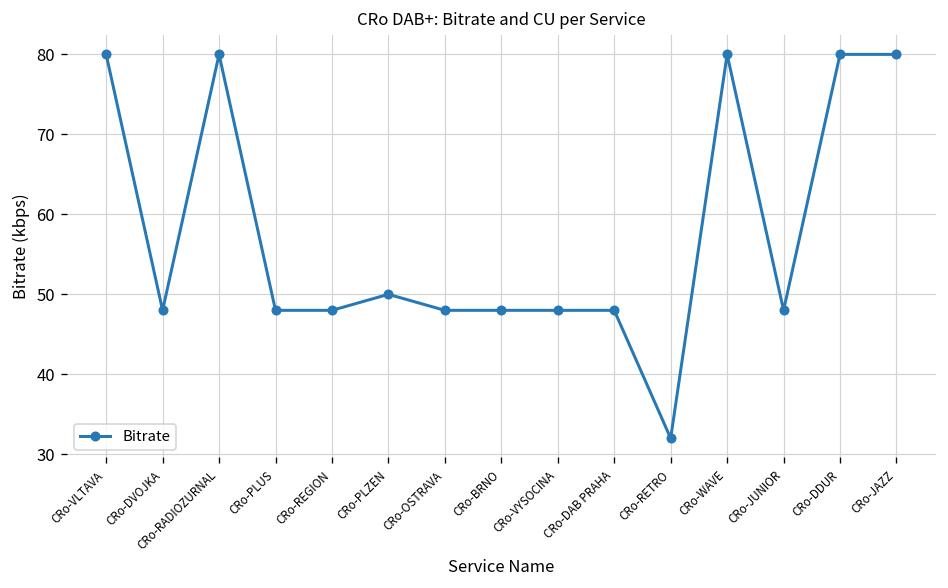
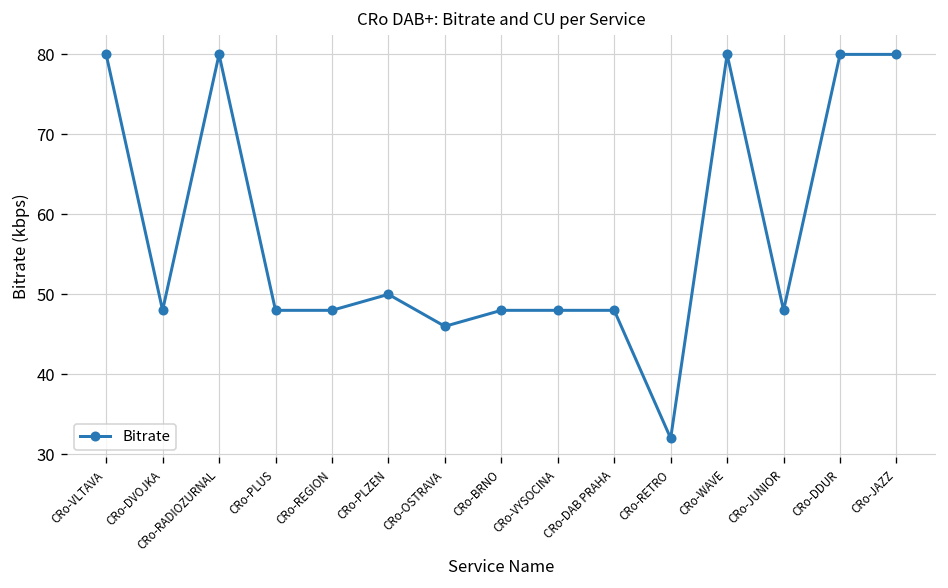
CRo-OSTRAVA: 48 -> 46
